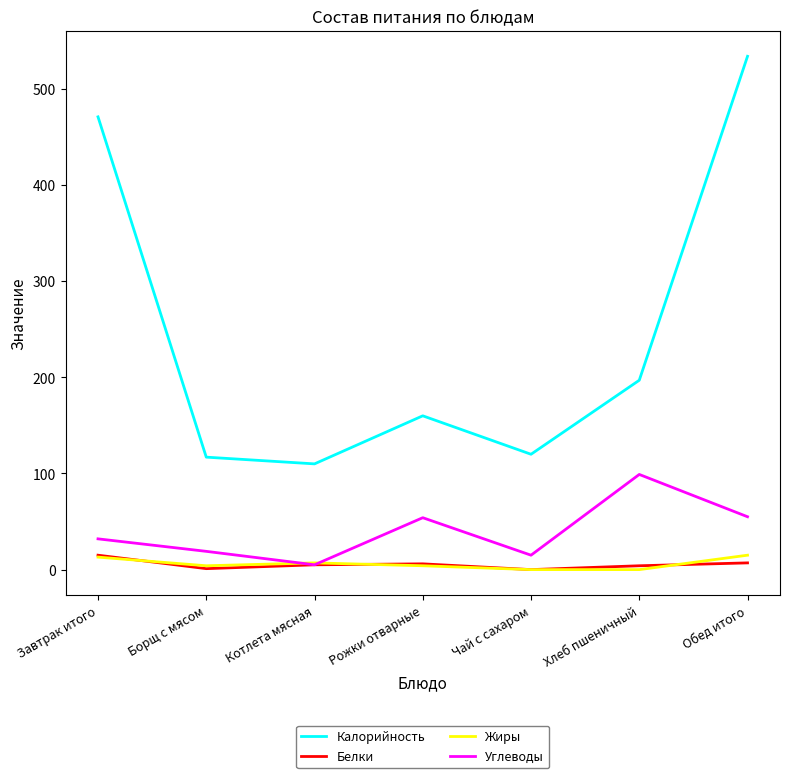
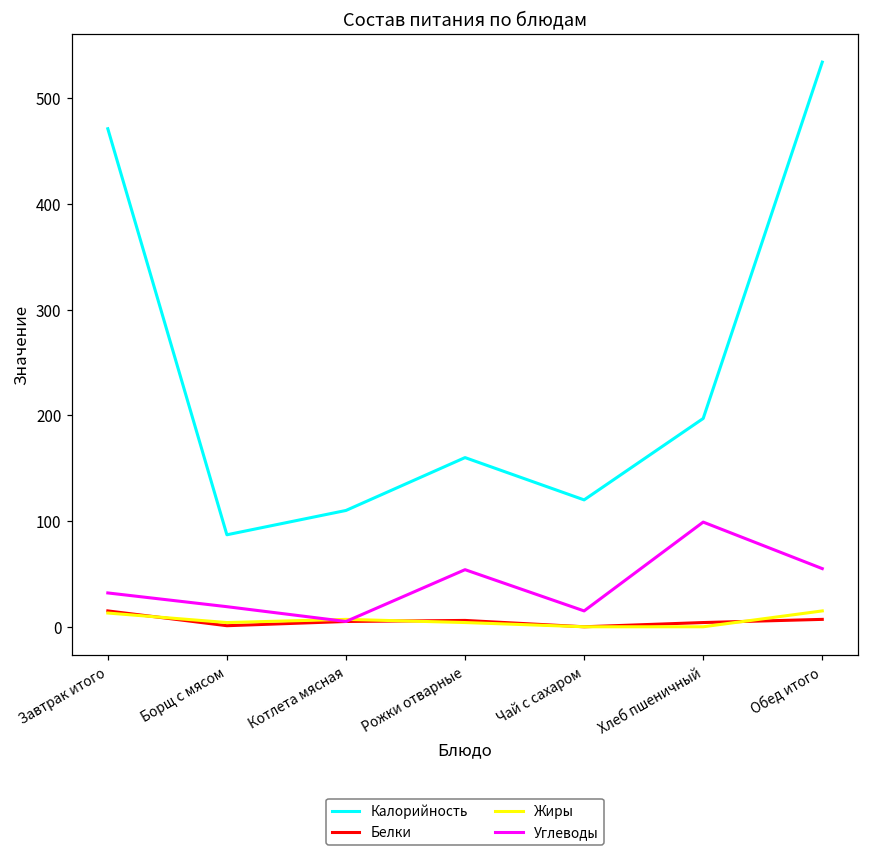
Калорийность, Борщ с мясом: 120 -> 90
